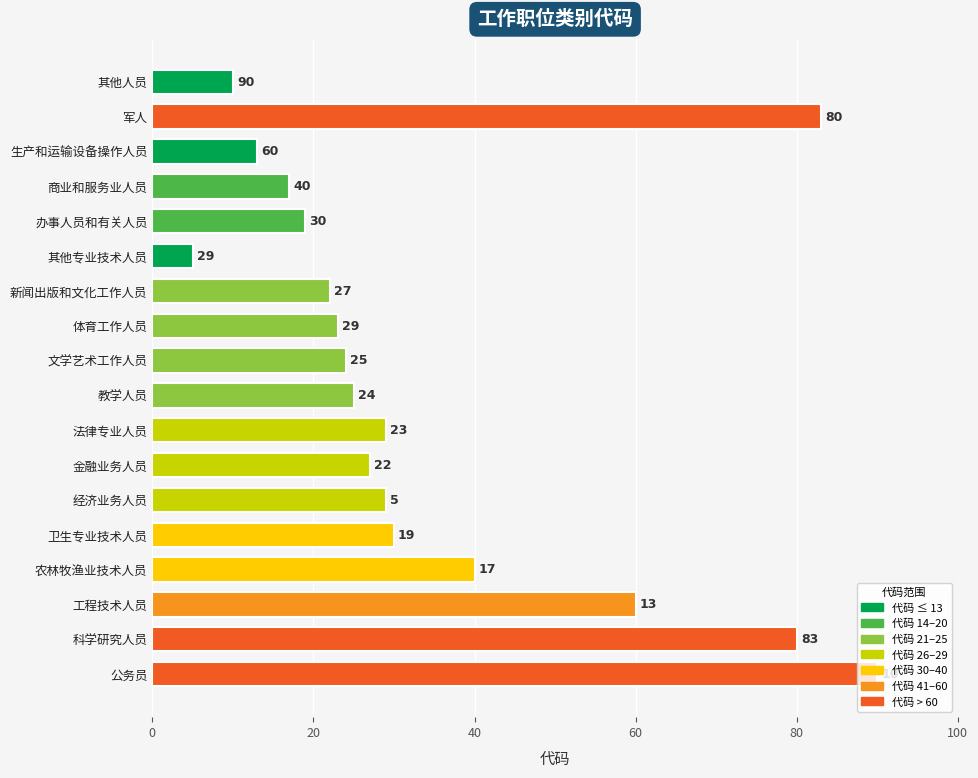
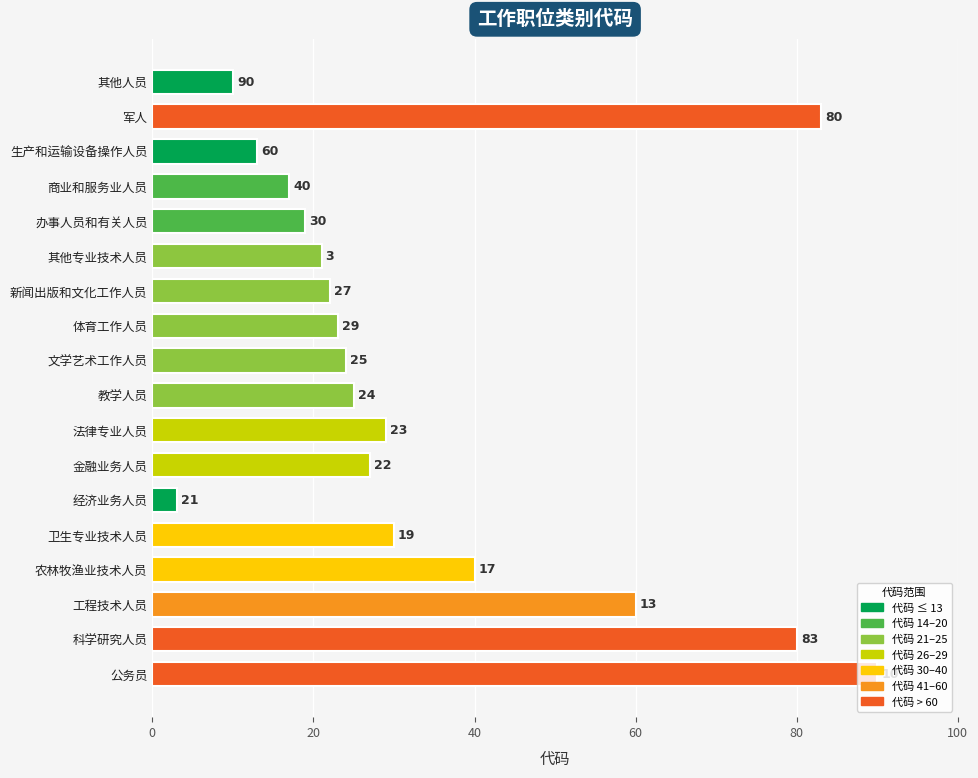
其他专业技术人员: 5 -> 21
经济业务人员: 29 -> 3
